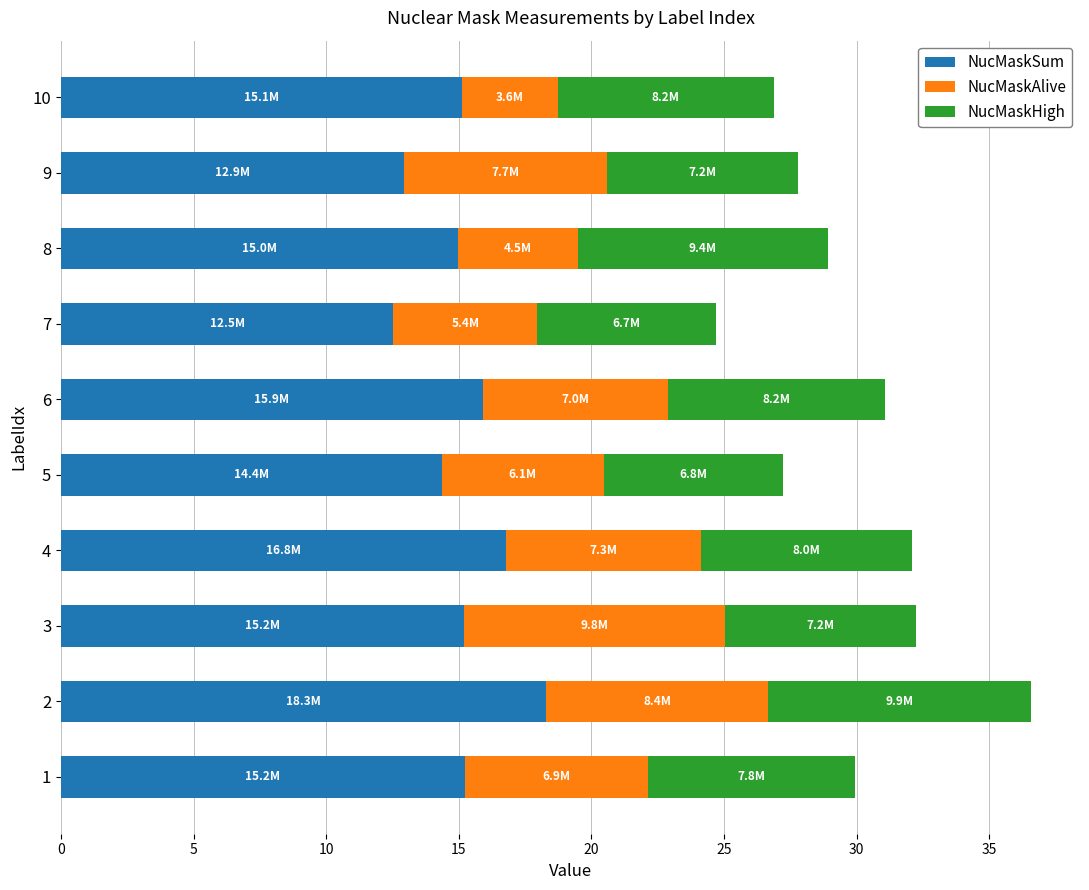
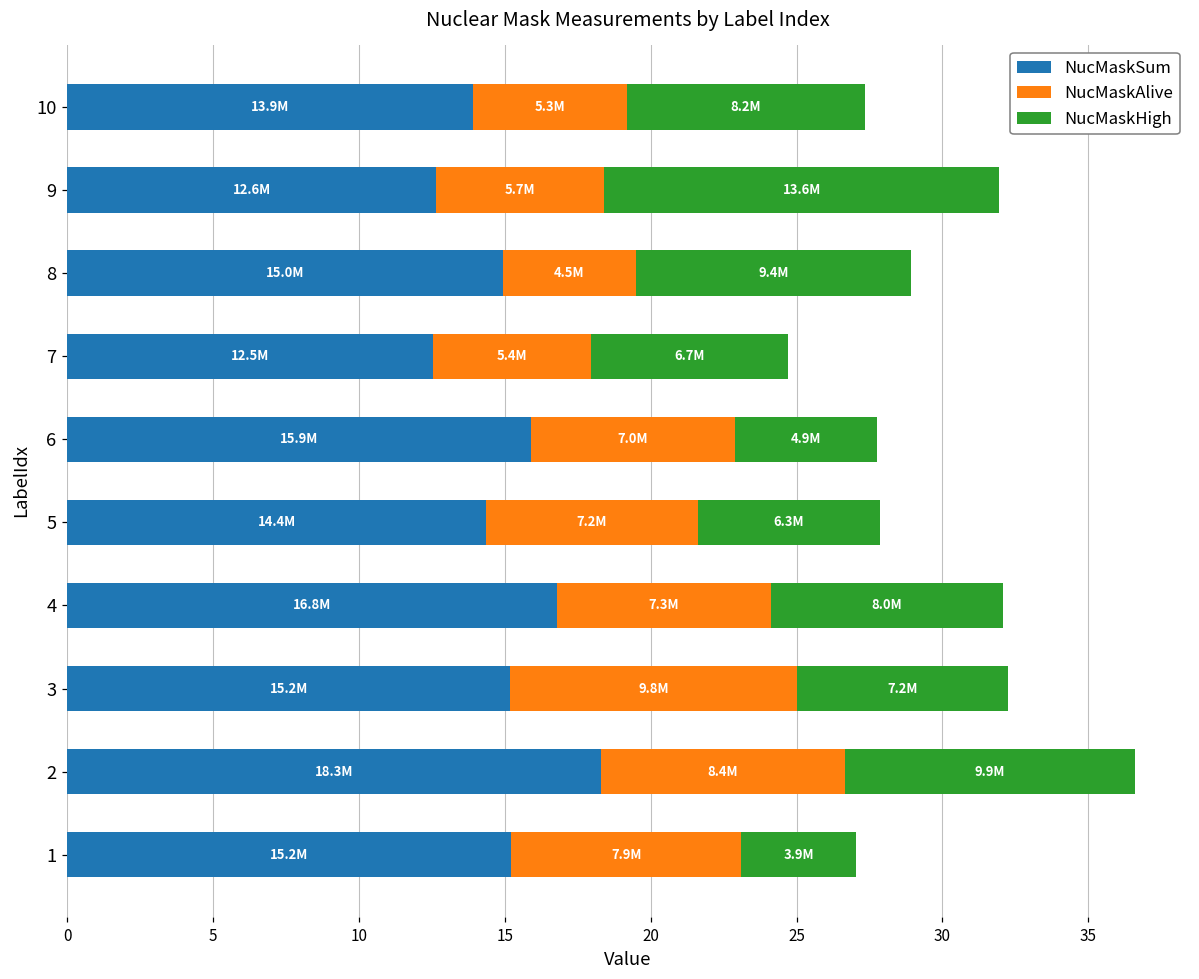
NucMaskSum, 10: 15.1M -> 13.9M
NucMaskAlive, 10: 3.6M -> 5.3M
NucMaskSum, 9: 12.9M -> 12.6M
NucMaskAlive, 9: 7.7M -> 5.7M
NucMaskHigh, 9: 7.2M -> 13.6M
NucMaskHigh, 6: 8.2M -> 4.9M
NucMaskAlive, 5: 6.1M -> 7.2M
NucMaskHigh, 5: 6.8M -> 6.3M
NucMaskAlive, 1: 6.9M -> 7.9M
NucMaskHigh, 1: 7.8M -> 3.9M
